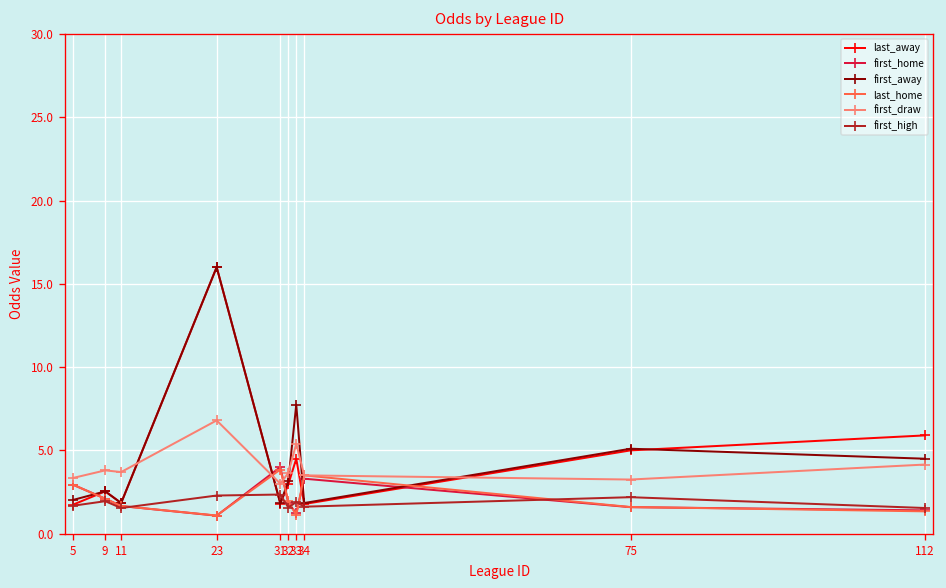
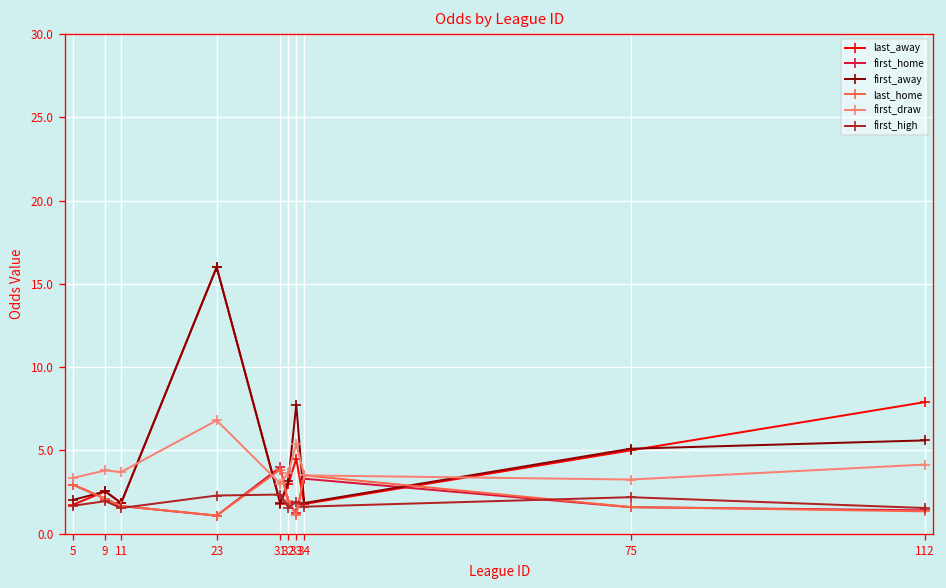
last_away, 112: 5.9 -> 7.9
first_away, 112: 4.5 -> 5.6
